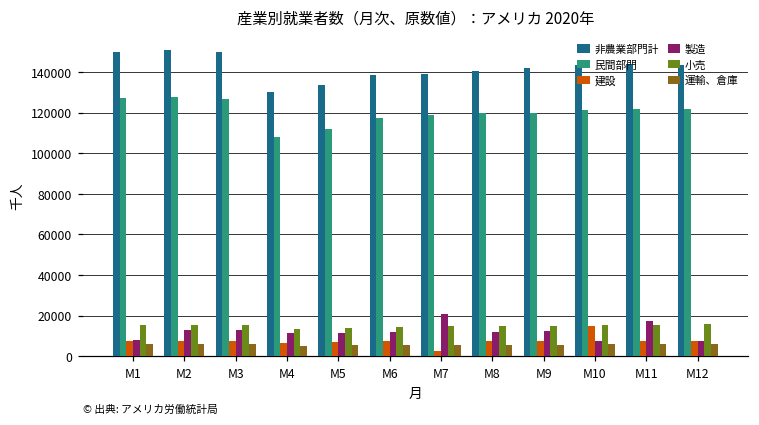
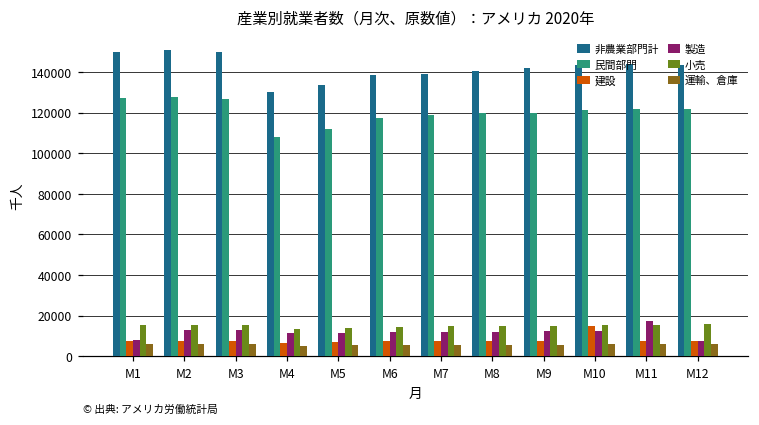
建設, M7: 3000 -> 7000
製造, M7: 21000 -> 12000
製造, M10: 8000 -> 12000
